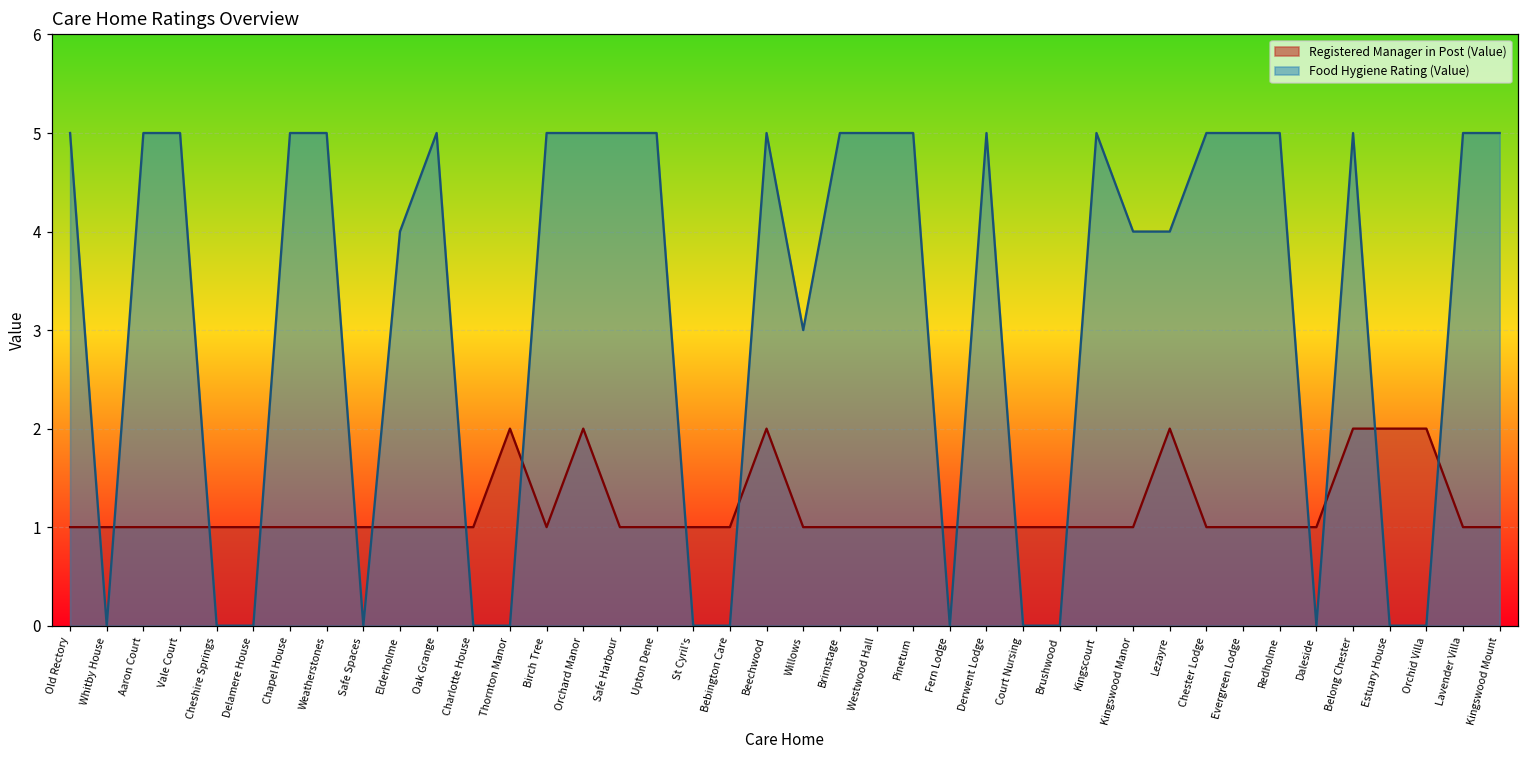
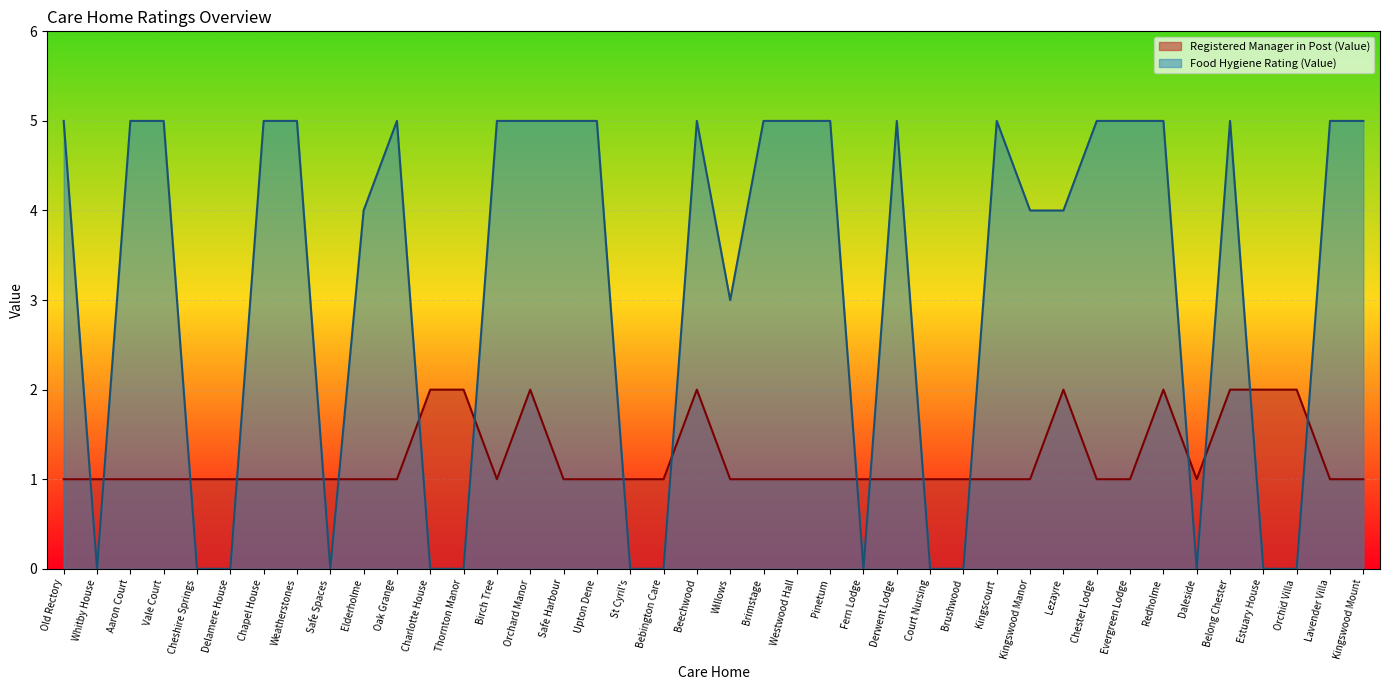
Registered Manager in Post (Value), Charlotte House: 1 -> 2
Registered Manager in Post (Value), Redholme: 1 -> 2
